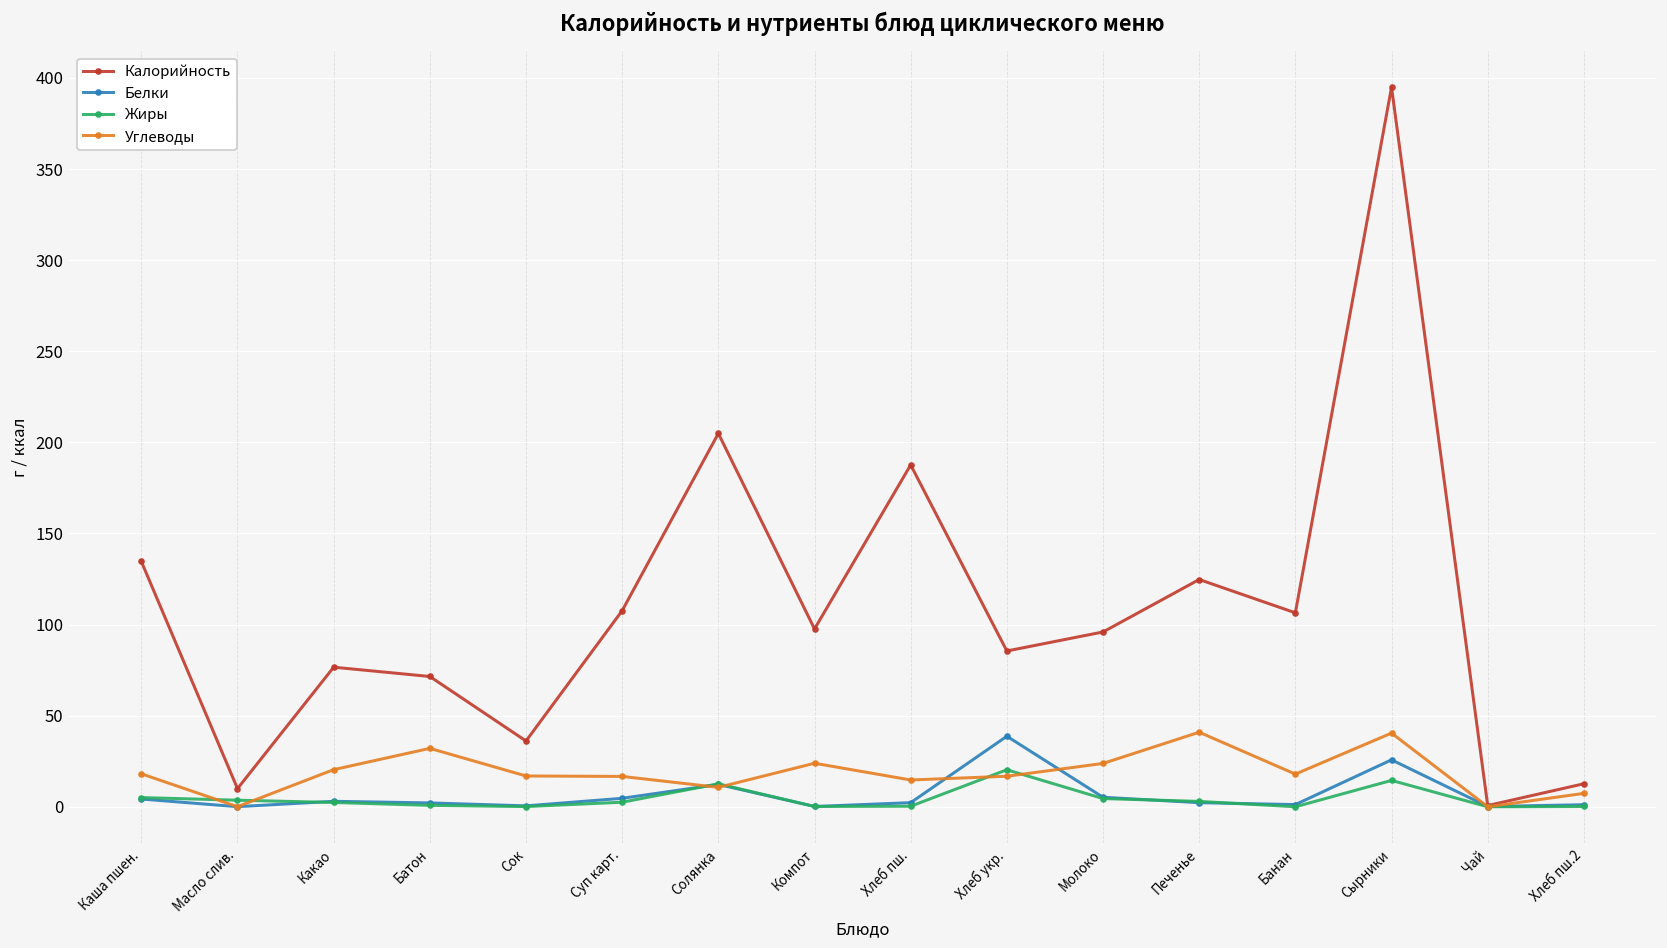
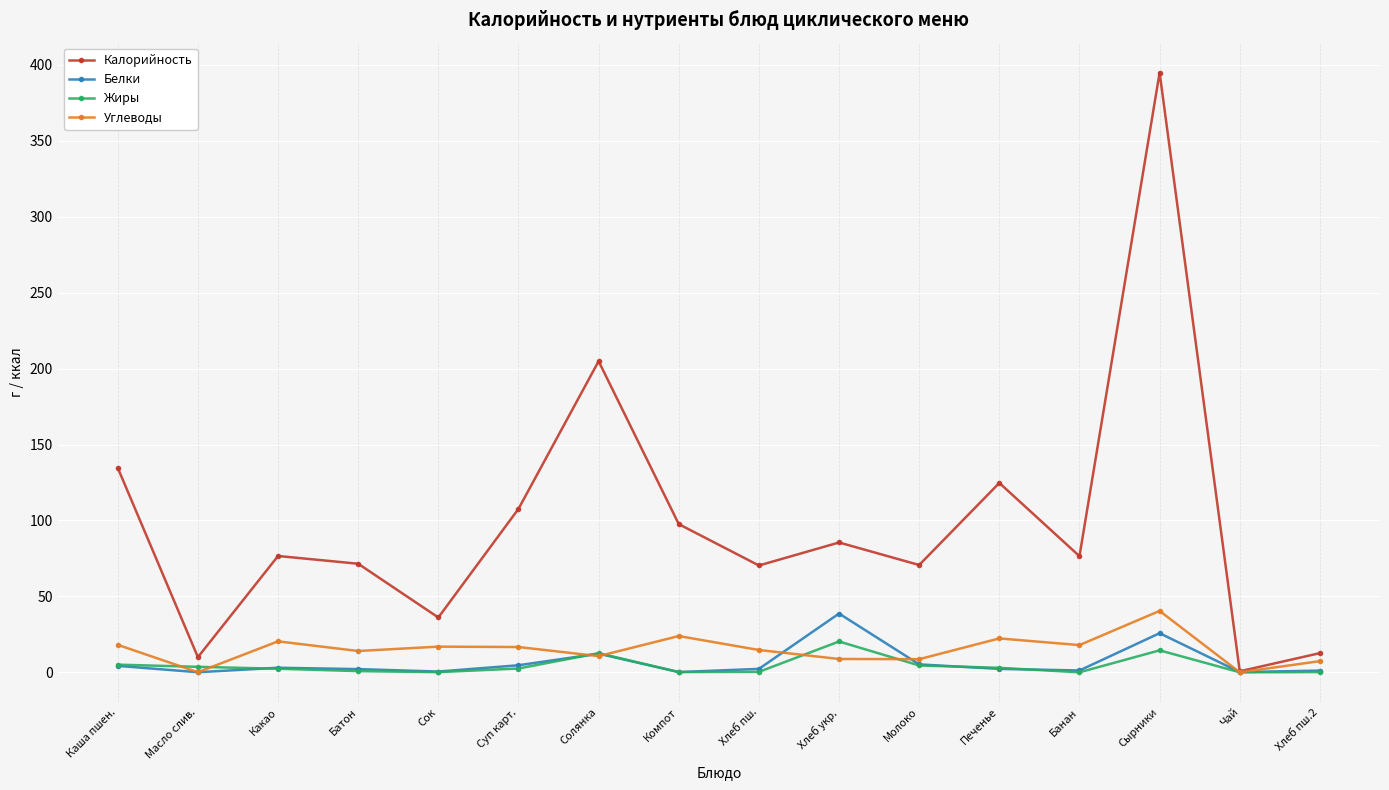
Углеводы, Батон: 32 -> 14
Калорийность, Хлеб пш.: 188 -> 70
Углеводы, Хлеб укр.: 17 -> 9
Калорийность, Молоко: 96 -> 71
Углеводы, Молоко: 24 -> 9
Углеводы, Печенье: 41 -> 22
Калорийность, Банан: 106 -> 76
